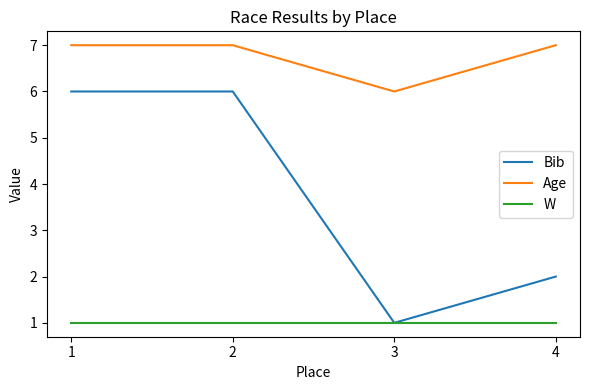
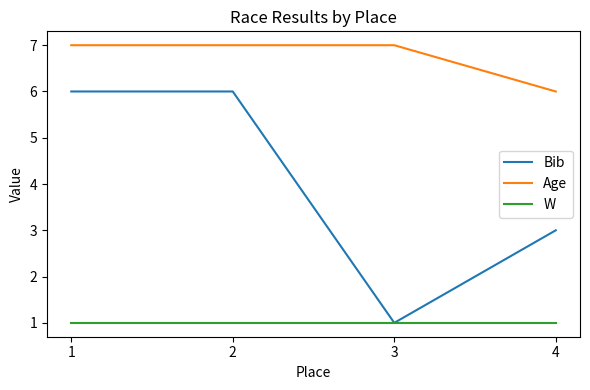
Age, 3: 6 -> 7
Bib, 4: 2 -> 3
Age, 4: 7 -> 6
